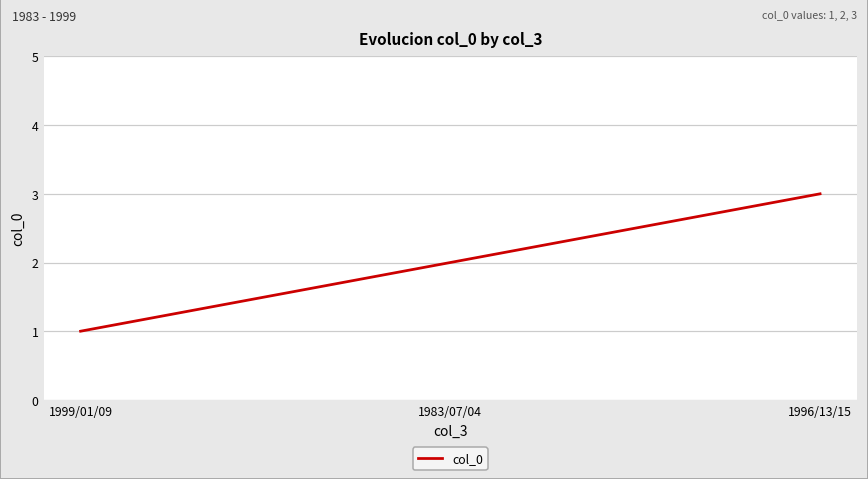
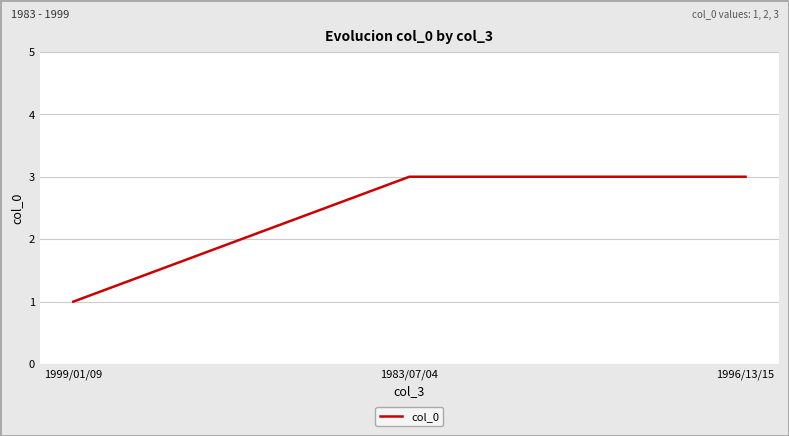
1983/07/04: 2 -> 3
